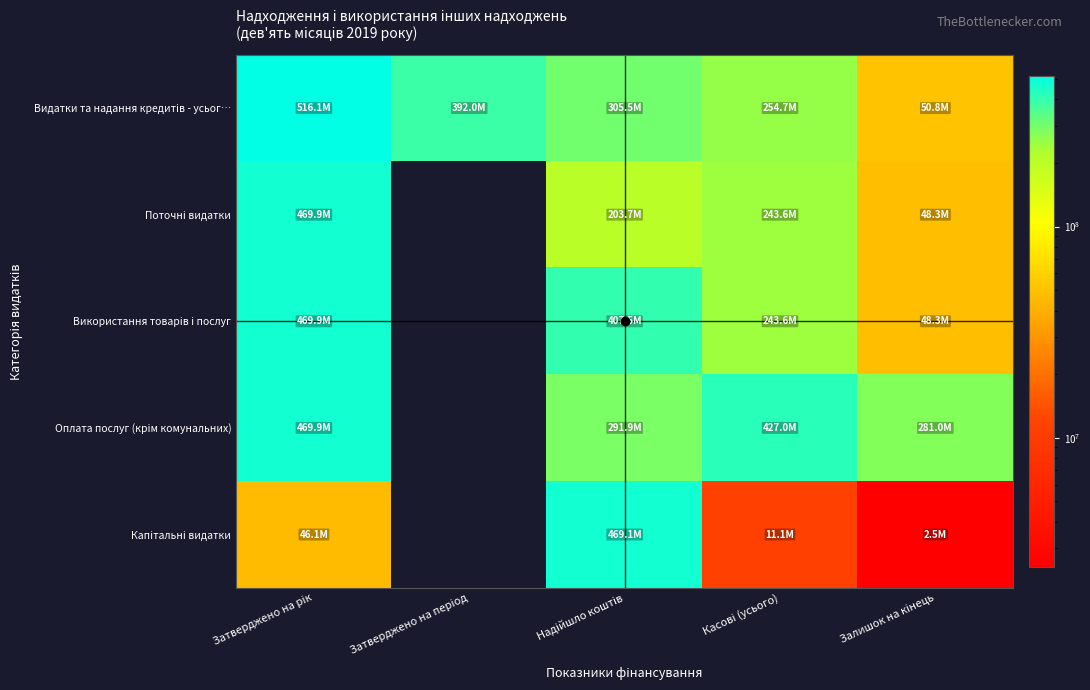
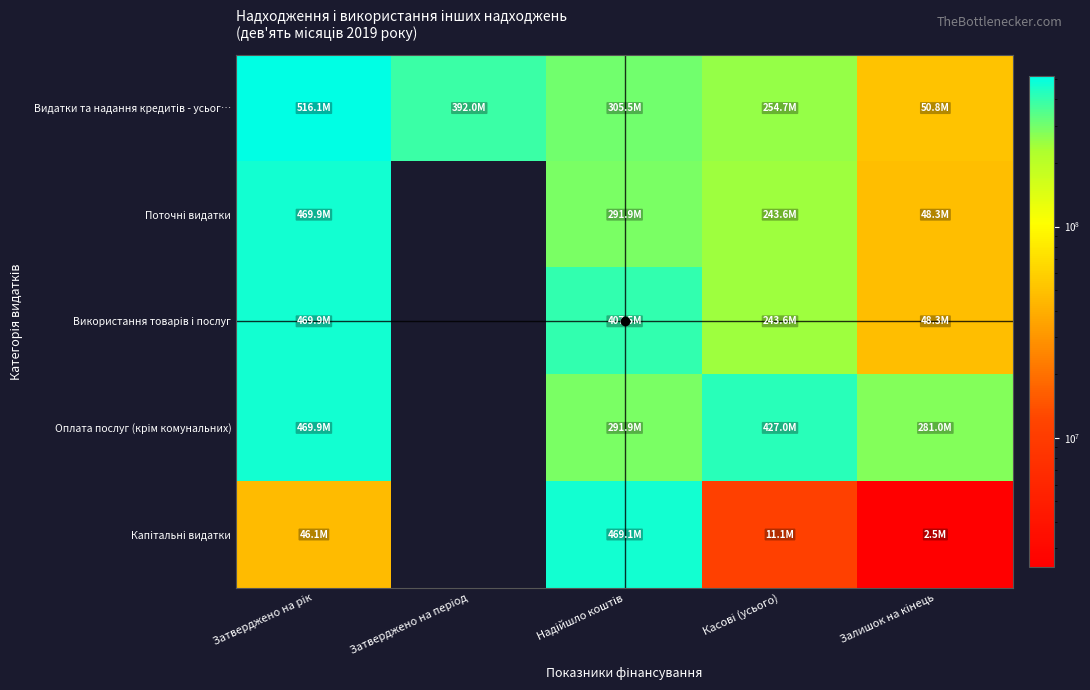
Поточні видатки, Надійшло коштів: 203.7M -> 291.9M
